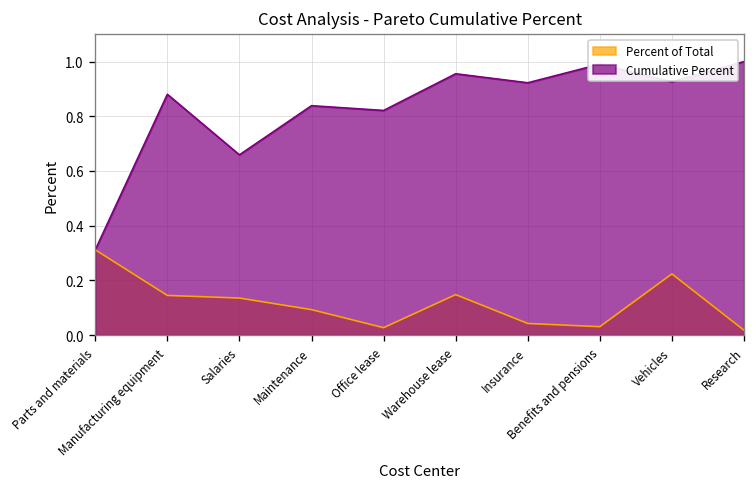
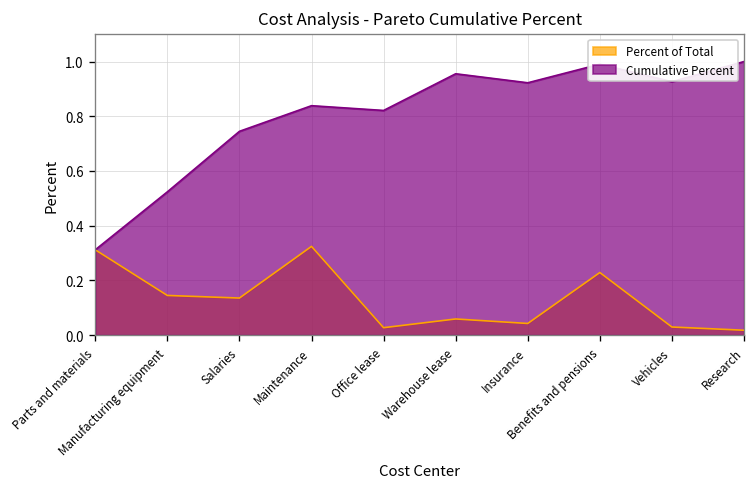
Cumulative Percent, Manufacturing equipment: 0.88 -> 0.52
Cumulative Percent, Salaries: 0.66 -> 0.74
Percent of Total, Maintenance: 0.09 -> 0.32
Percent of Total, Warehouse lease: 0.15 -> 0.06
Percent of Total, Benefits and pensions: 0.03 -> 0.23
Percent of Total, Vehicles: 0.22 -> 0.03
